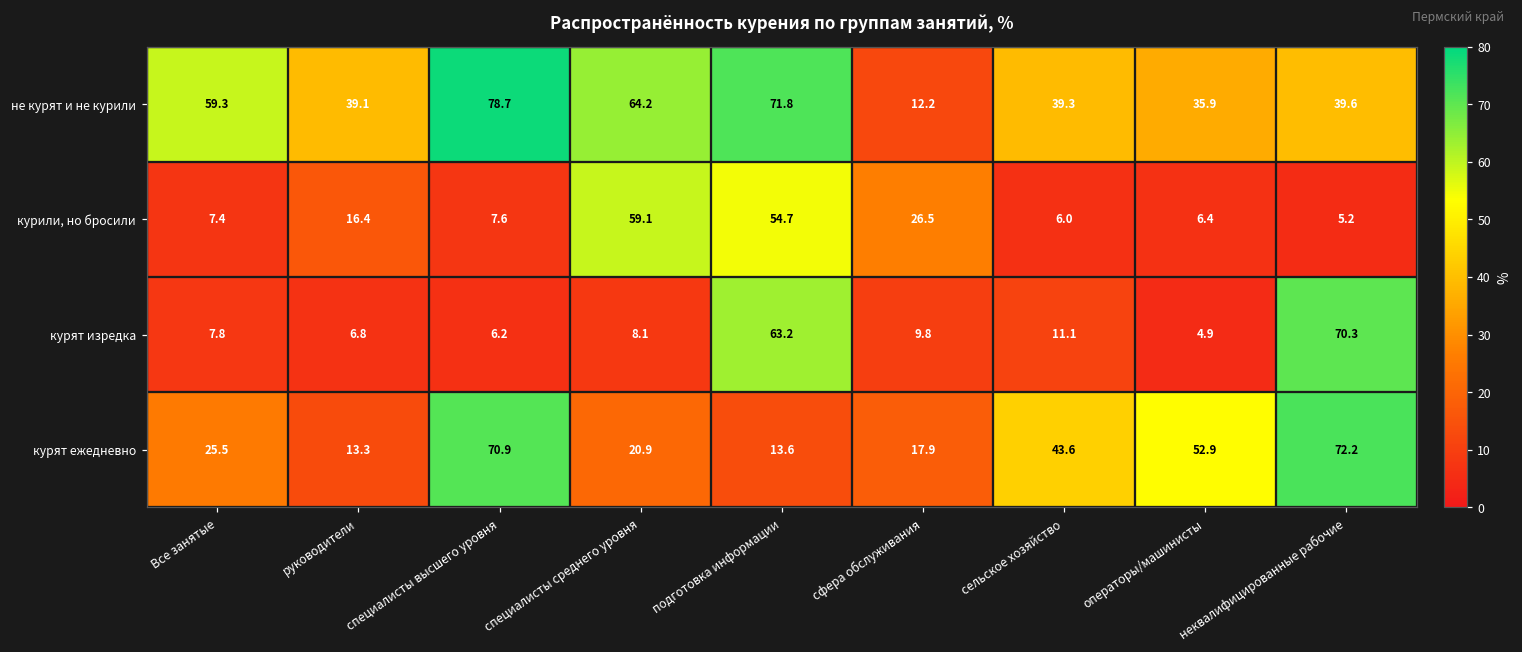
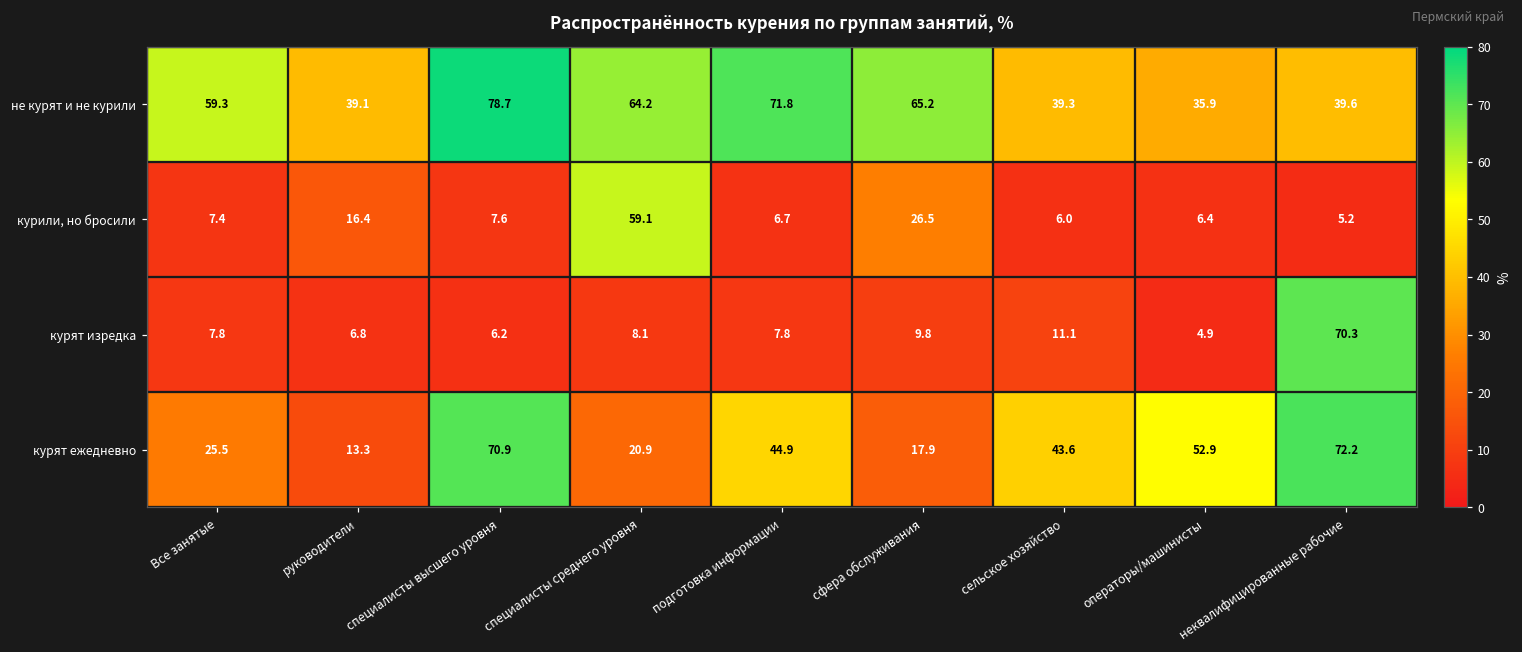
не курят и не курили, сфера обслуживания: 12.2 -> 65.2
курили, но бросили, подготовка информации: 54.7 -> 6.7
курят изредка, подготовка информации: 63.2 -> 7.8
курят ежедневно, подготовка информации: 13.6 -> 44.9
